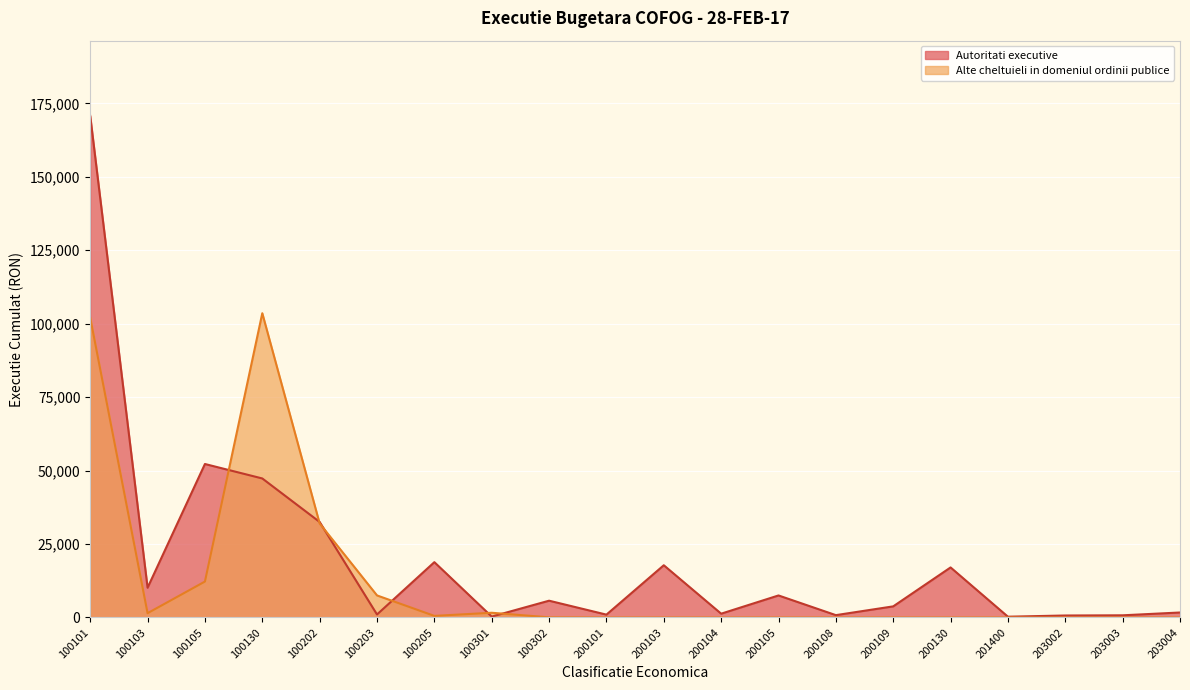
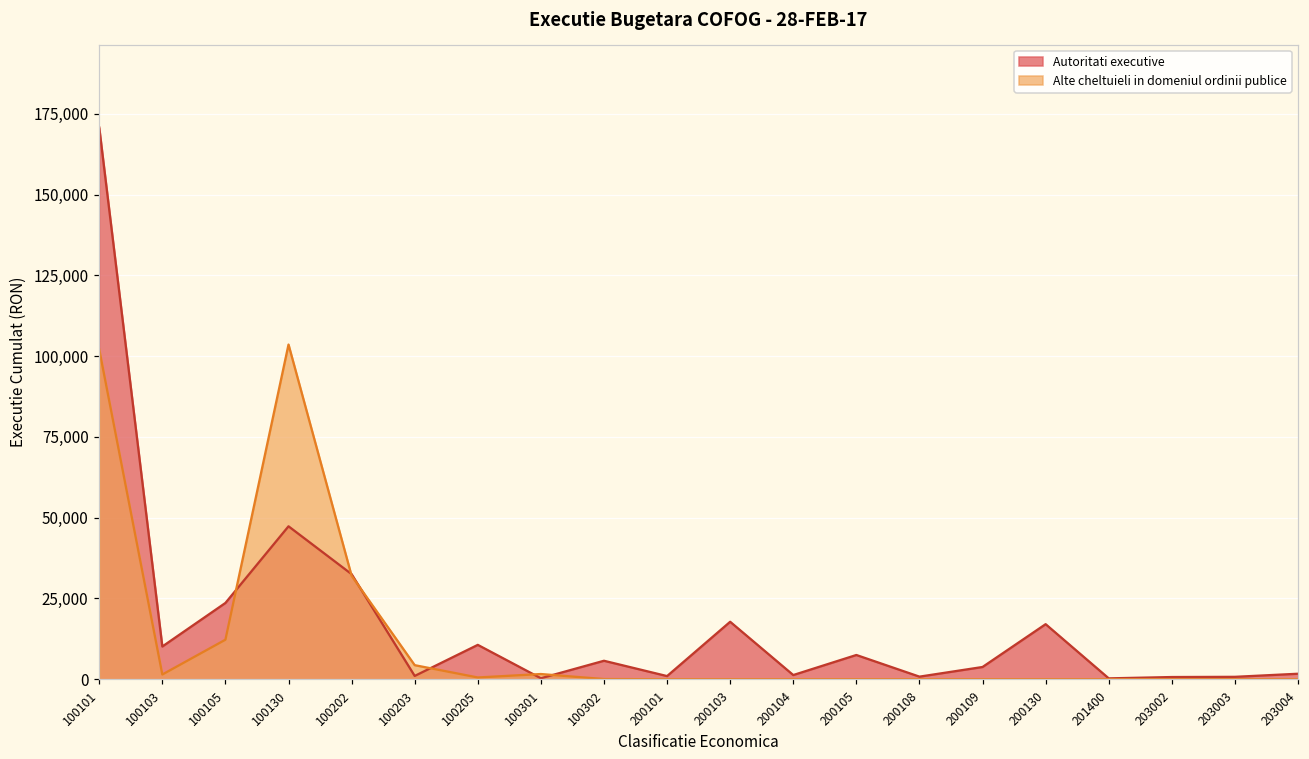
Autoritati executive, 100105: 52,000 -> 24,000
Alte cheltuieli in domeniul ordinii publice, 100203: 8,000 -> 4,000
Autoritati executive, 100205: 19,000 -> 11,000
